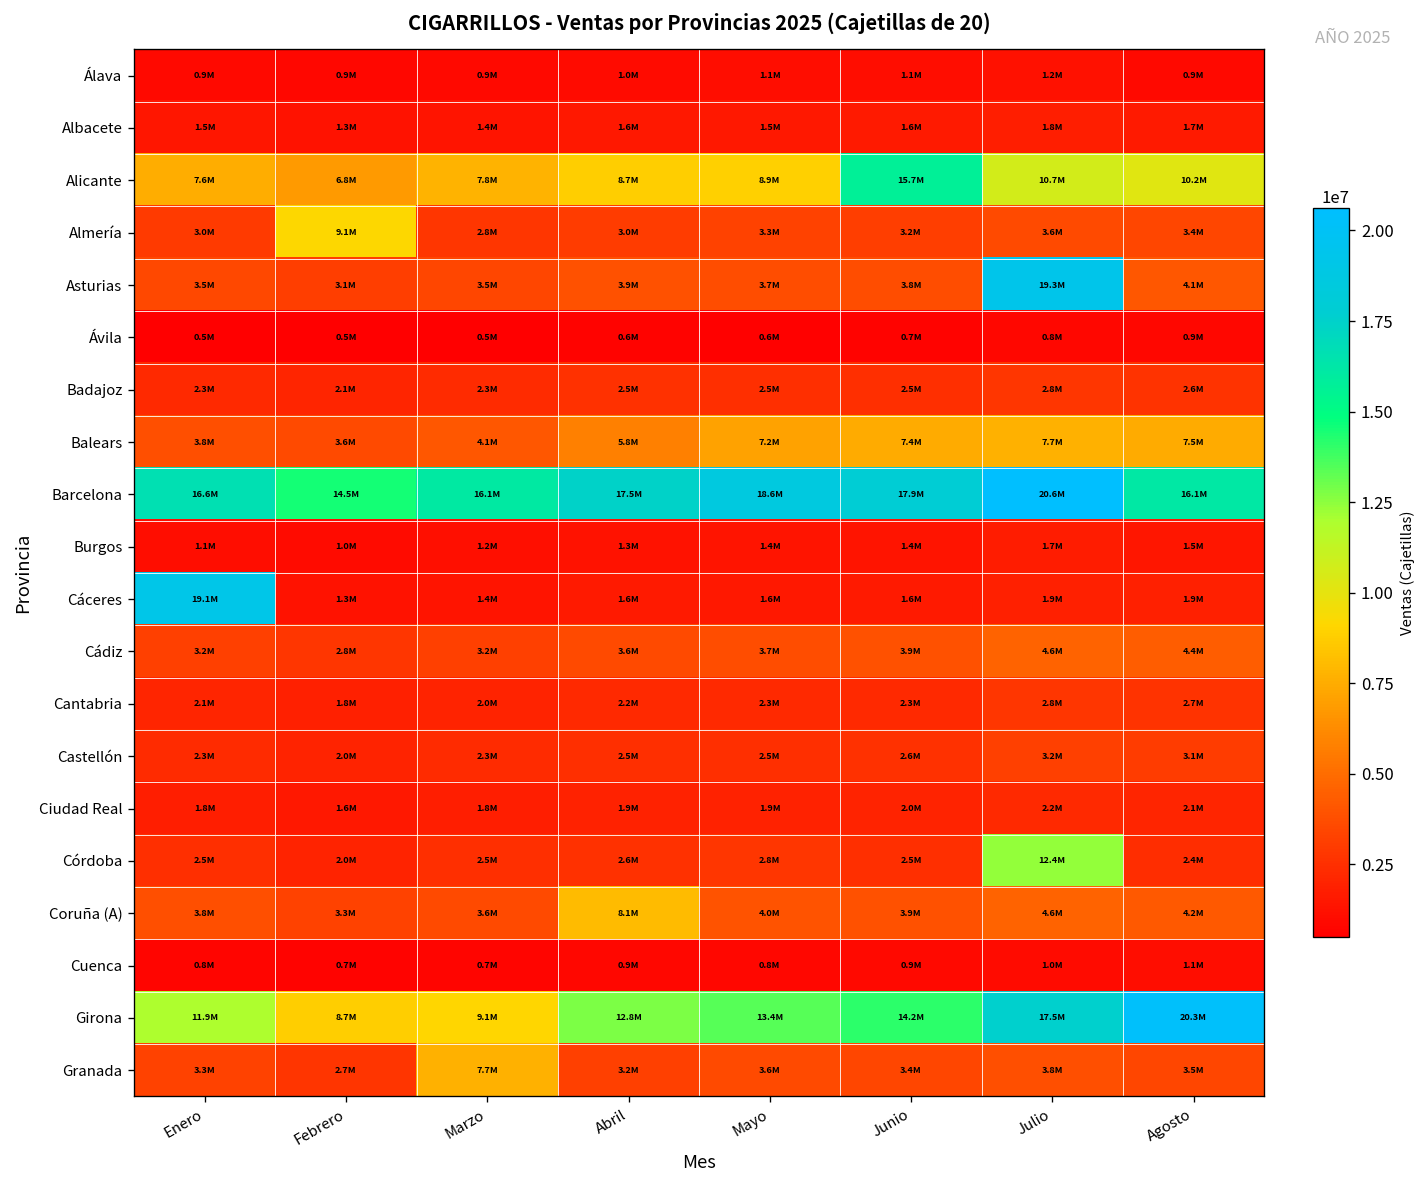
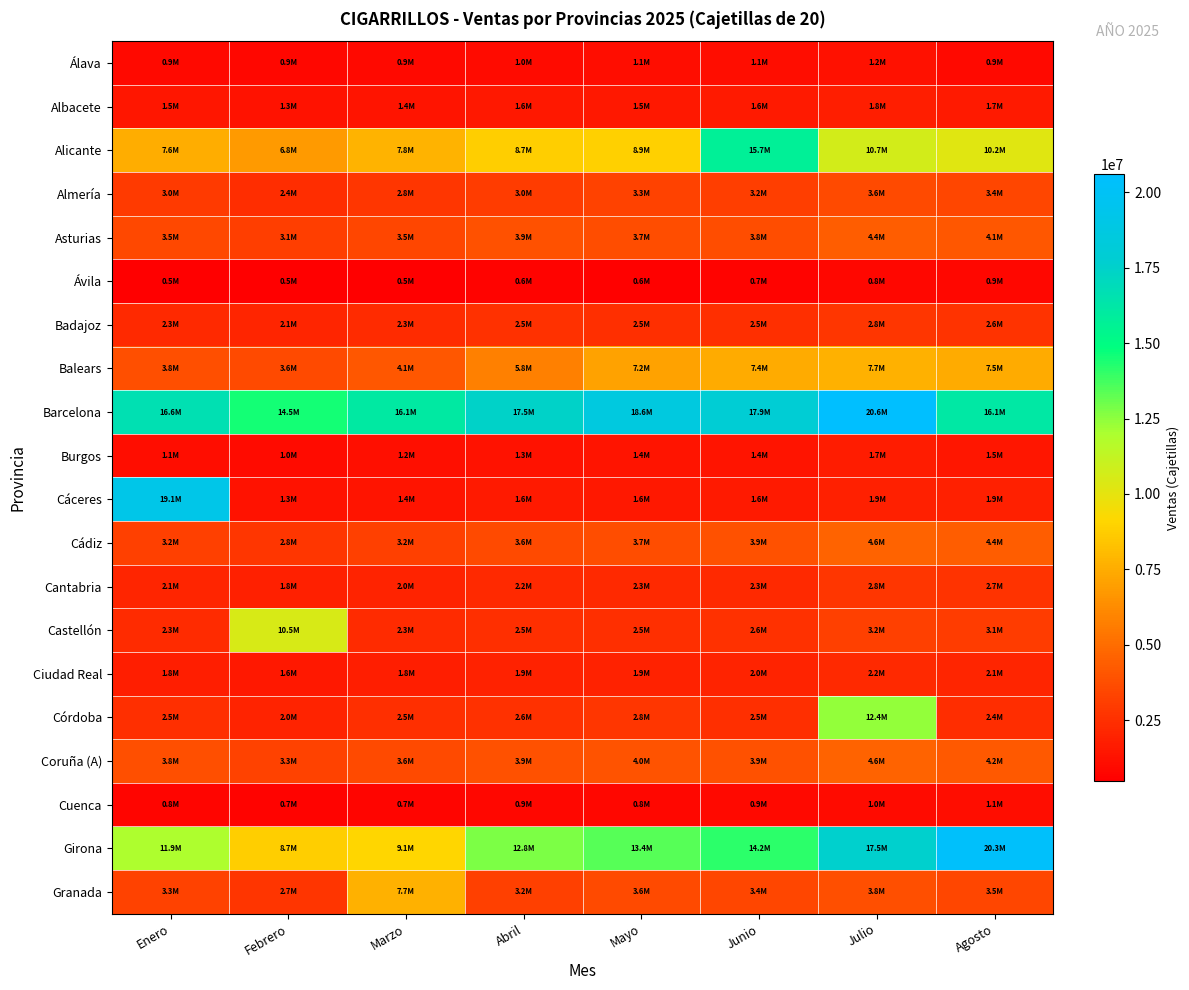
Almería, Febrero: 9.1M -> 2.4M
Asturias, Julio: 19.3M -> 4.4M
Castellón, Febrero: 2.0M -> 10.5M
Coruña (A), Abril: 8.1M -> 3.9M
